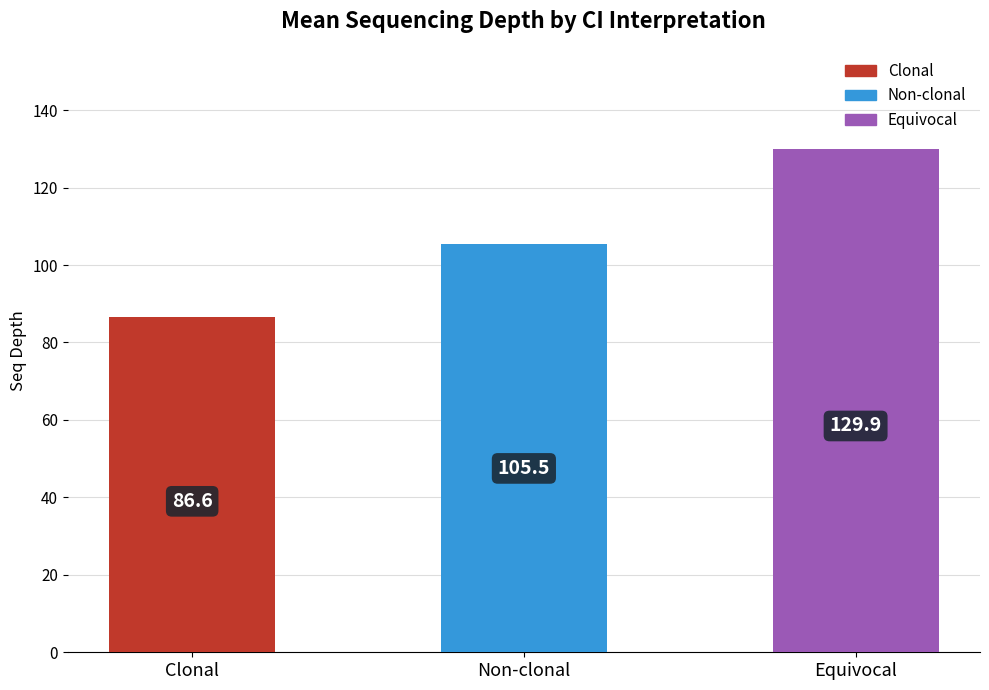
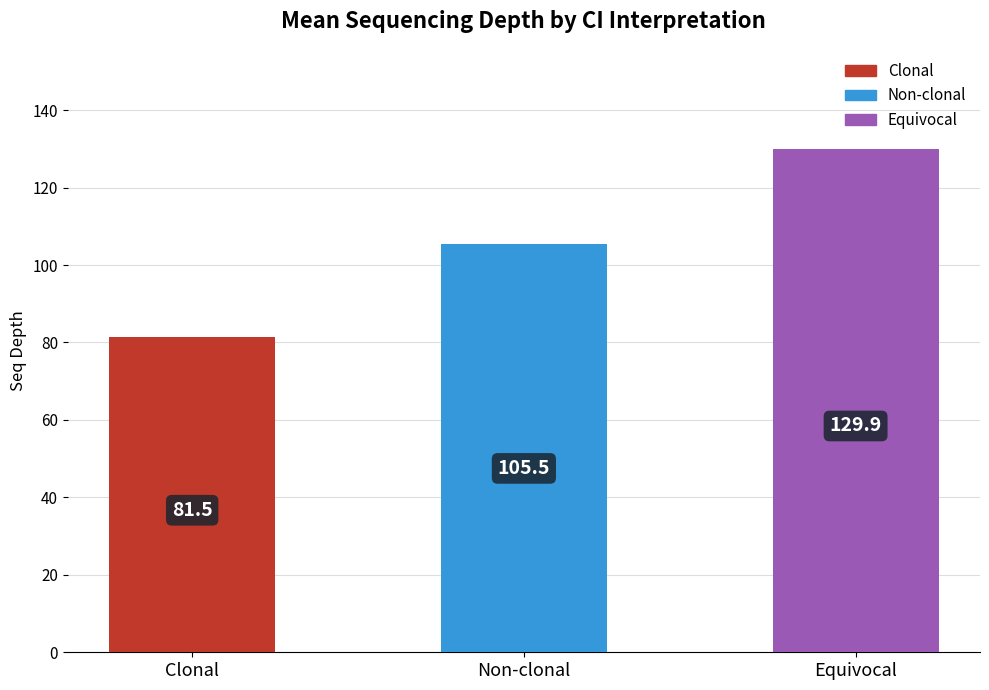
Clonal: 86.6 -> 81.5
